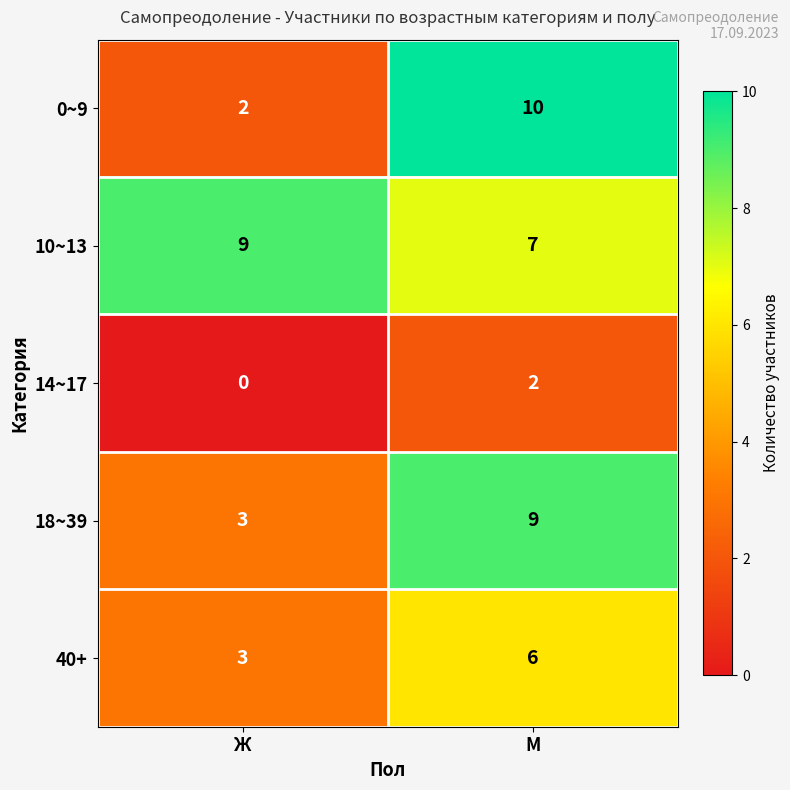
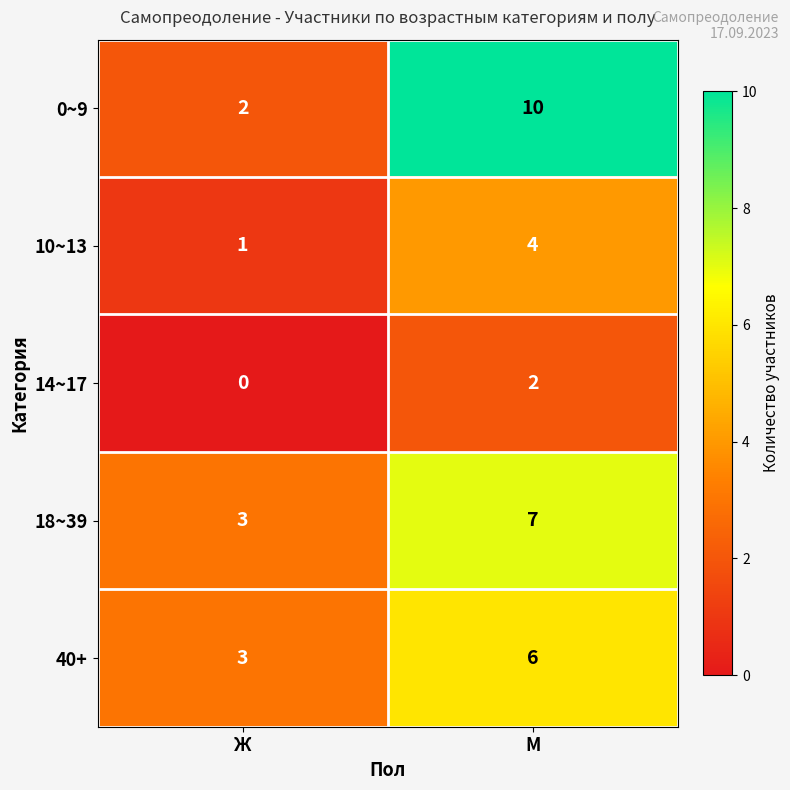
10~13, Ж: 9 -> 1
10~13, М: 7 -> 4
18~39, М: 9 -> 7
